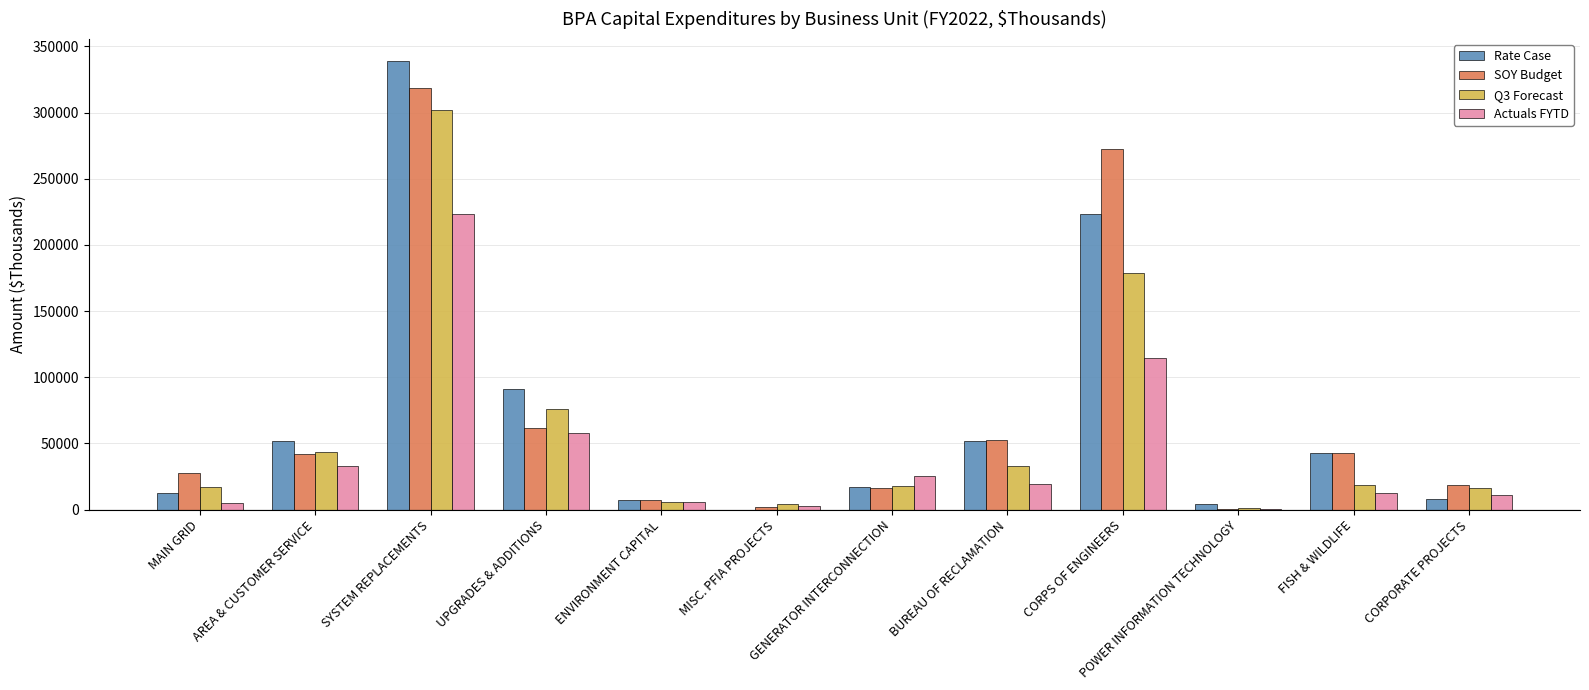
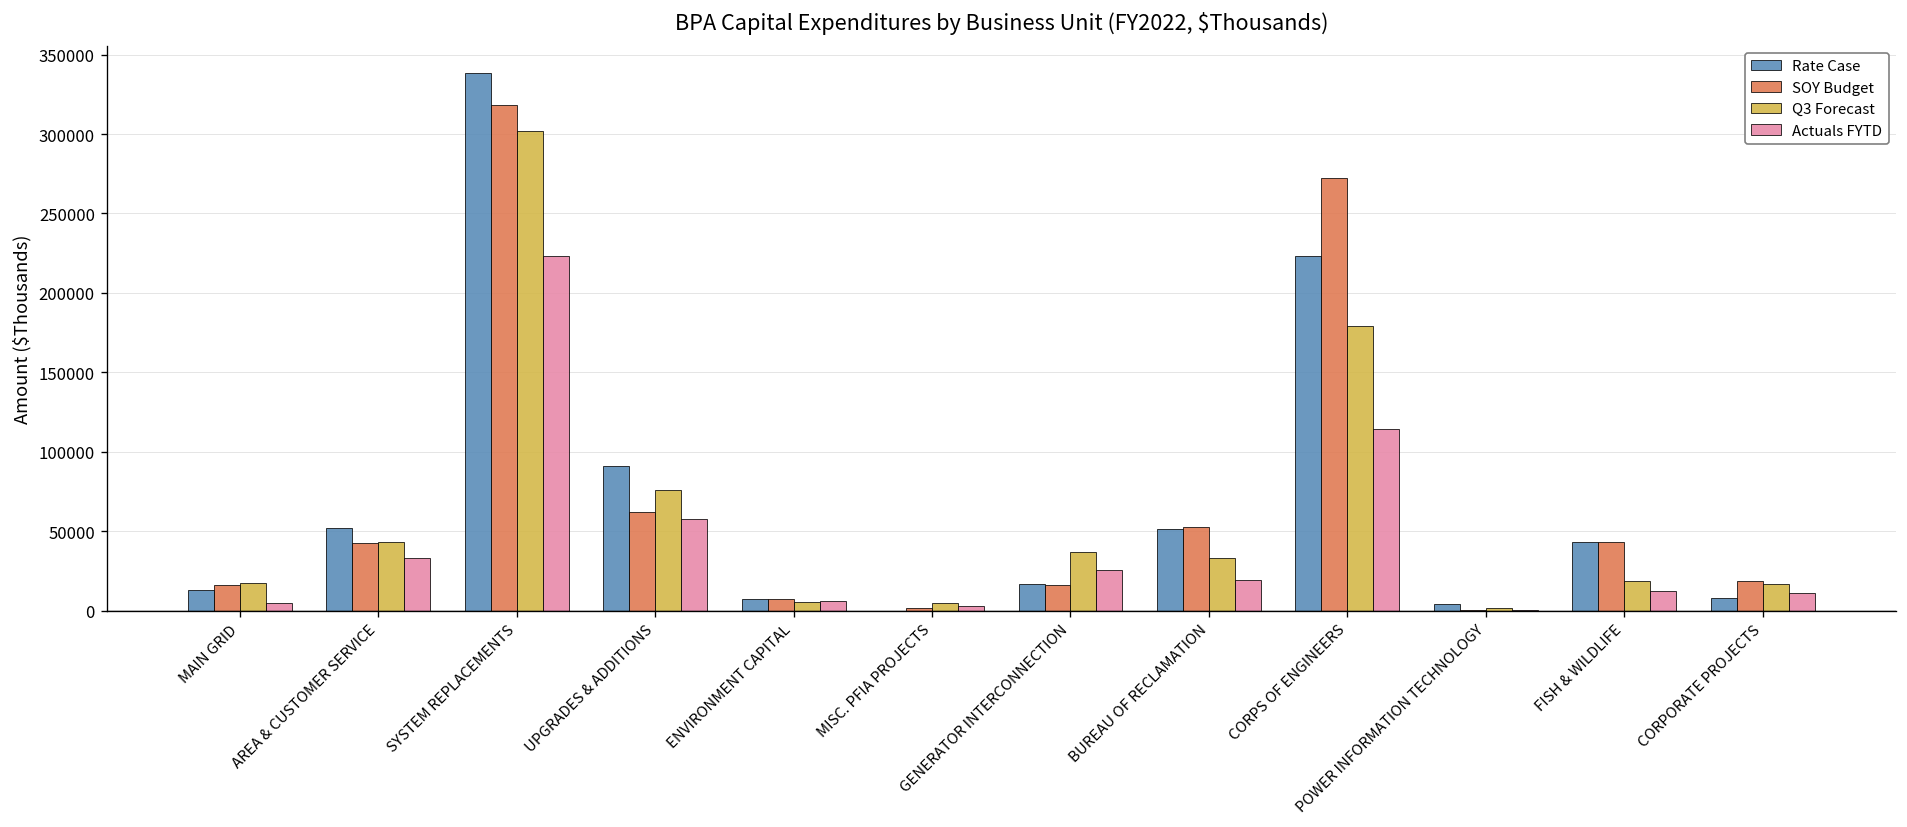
SOY Budget, MAIN GRID: 28000 -> 16000
Q3 Forecast, GENERATOR INTERCONNECTION: 18000 -> 37000
